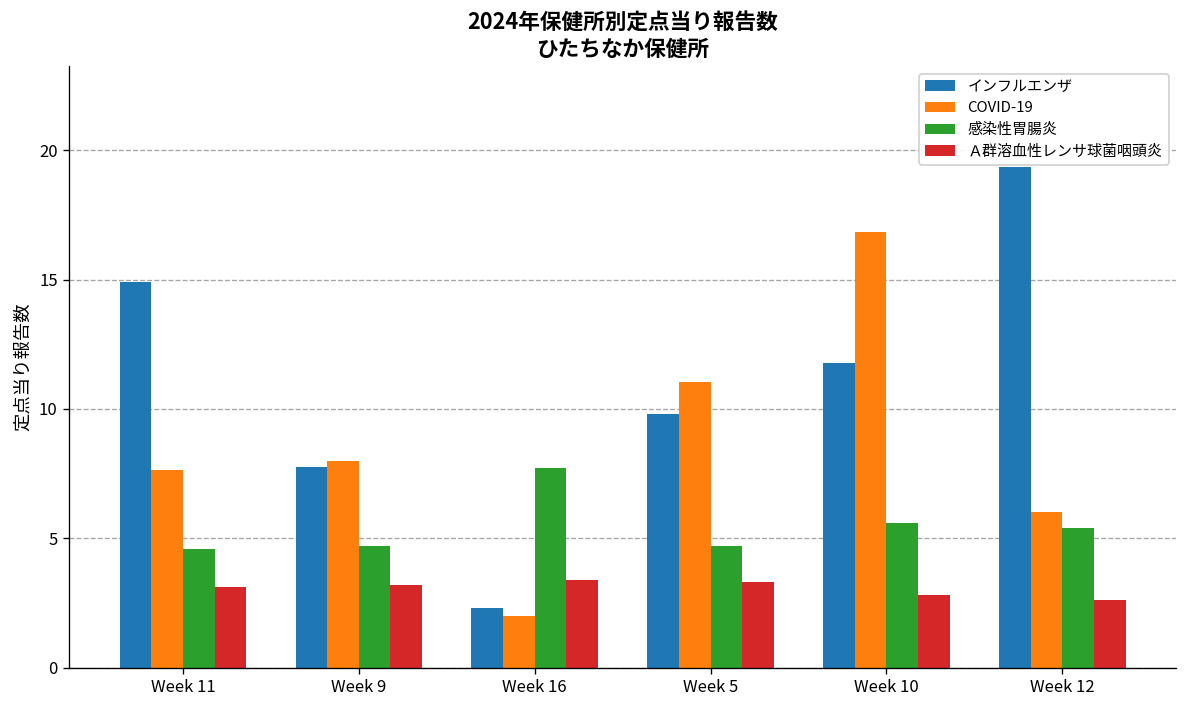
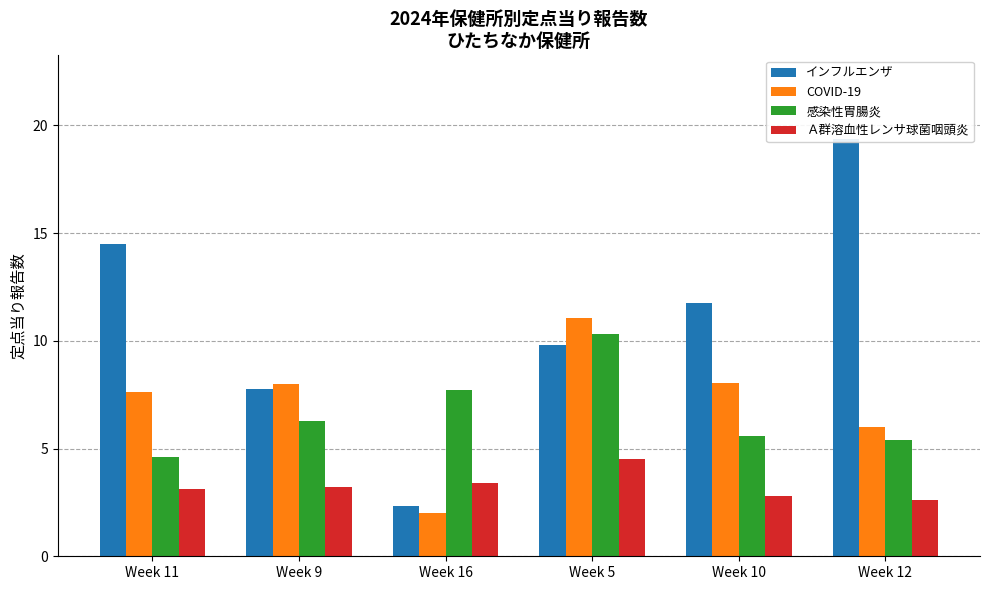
インフルエンザ, Week 11: 14.9 -> 14.5
感染性胃腸炎, Week 9: 4.7 -> 6.3
感染性胃腸炎, Week 5: 4.7 -> 10.3
Ａ群溶血性レンサ球菌咽頭炎, Week 5: 3.3 -> 4.5
COVID-19, Week 10: 16.8 -> 8.1
